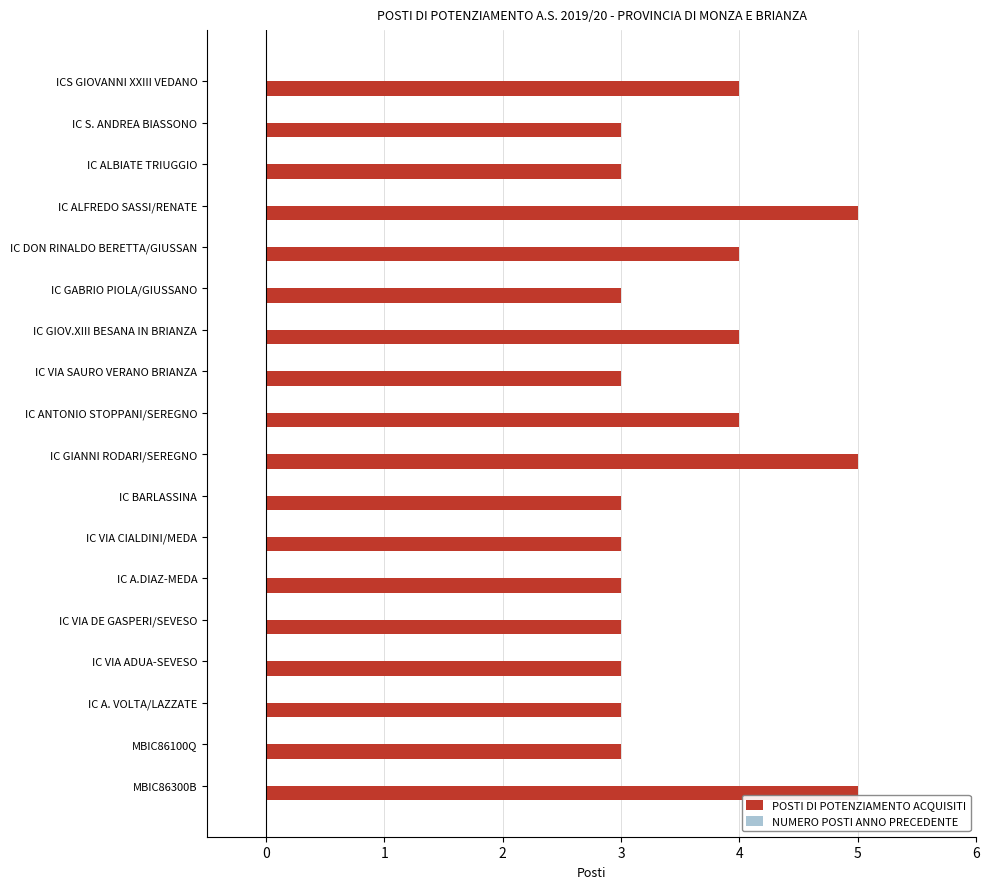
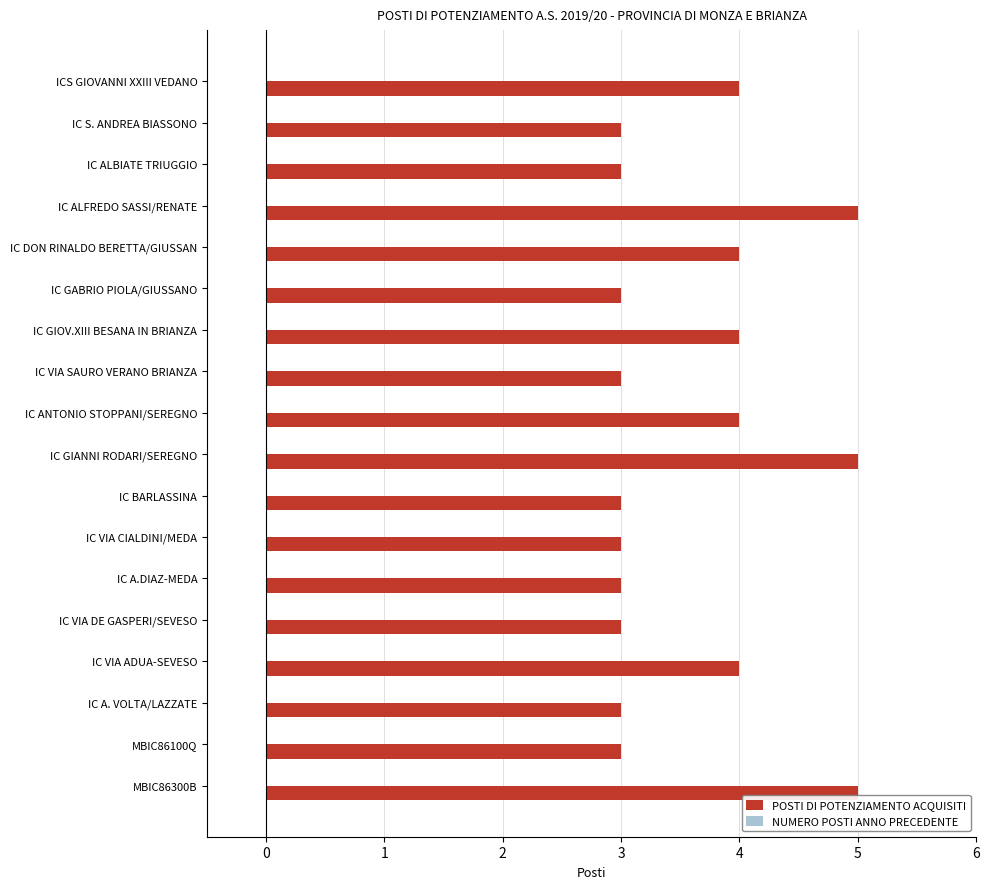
POSTI DI POTENZIAMENTO ACQUISITI, IC VIA ADUA-SEVESO: 3 -> 4
